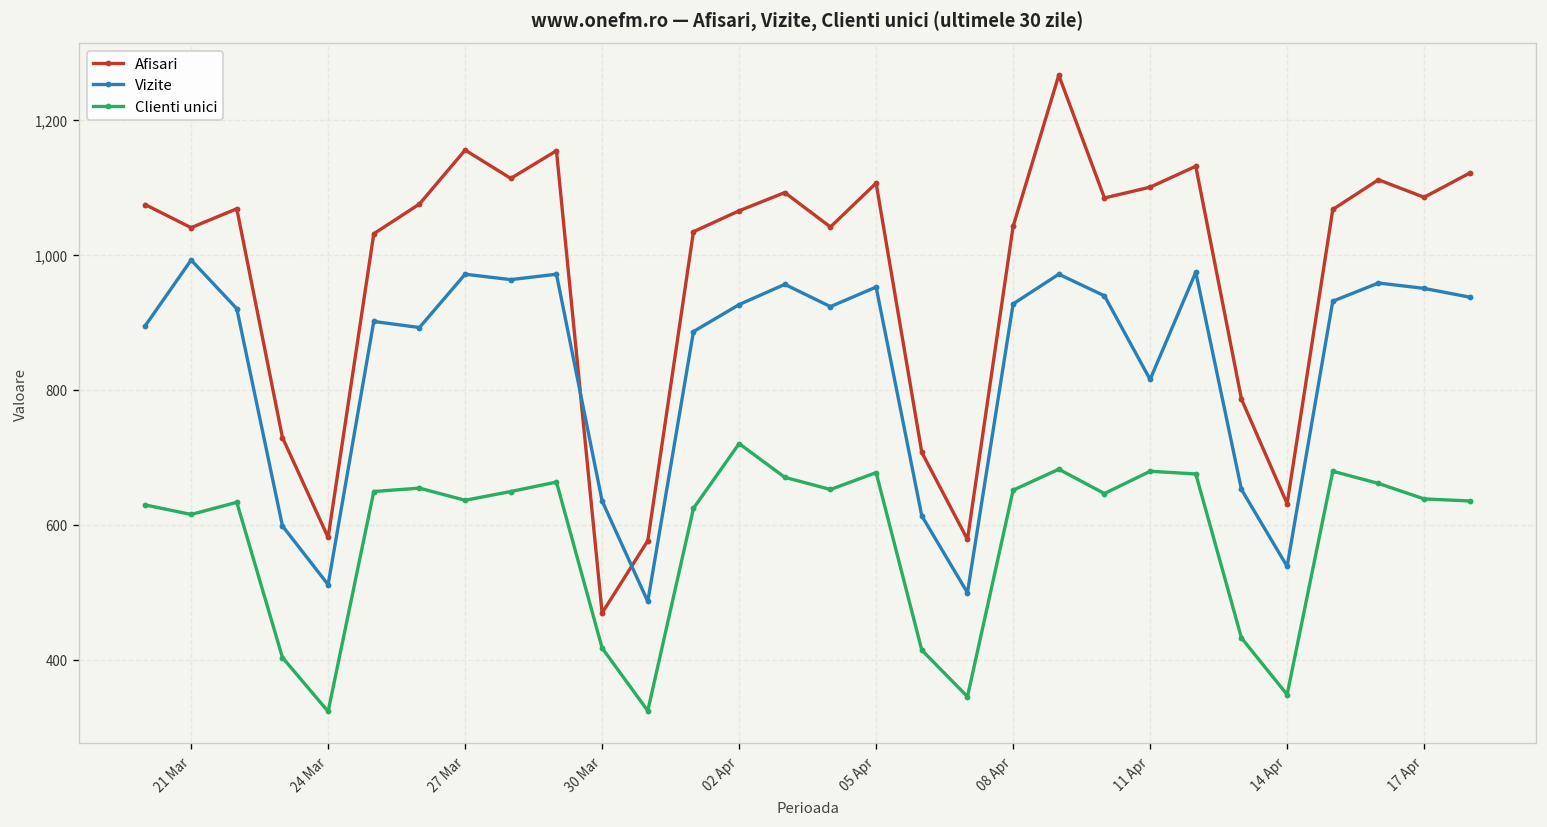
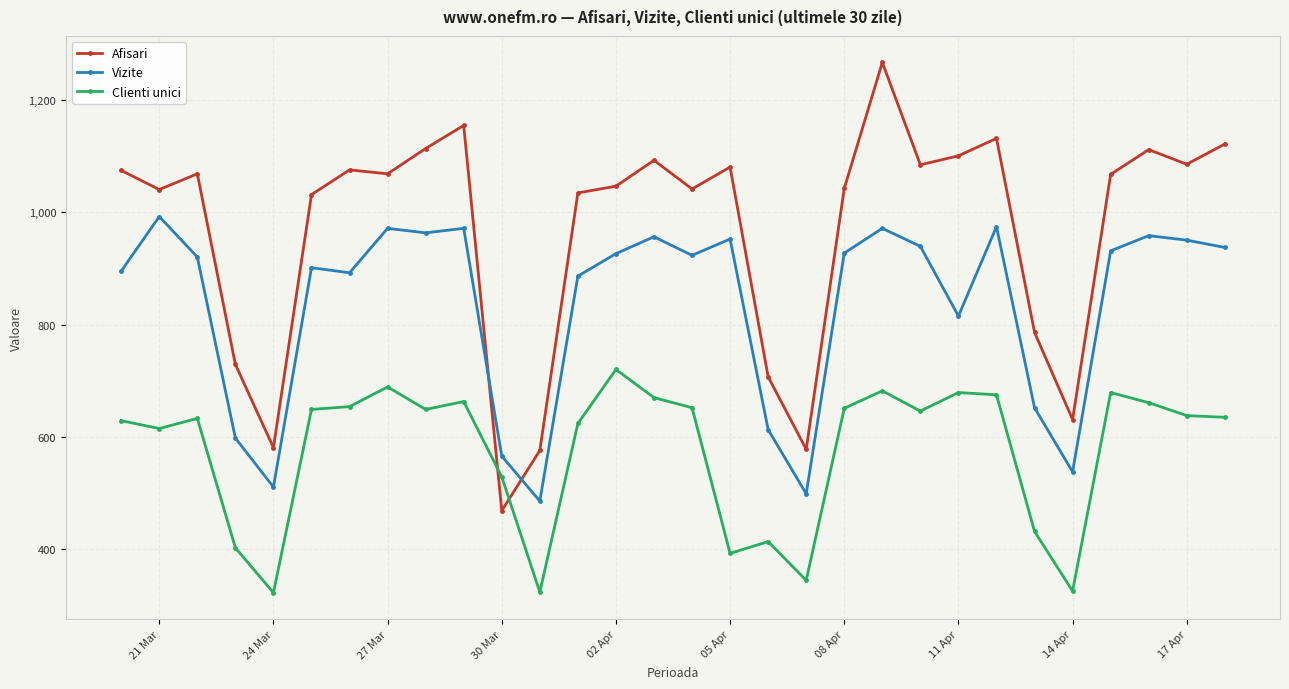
Afisari, 27 Mar: 1,160 -> 1,070
Clienti unici, 27 Mar: 640 -> 690
Vizite, 30 Mar: 640 -> 570
Clienti unici, 30 Mar: 420 -> 530
Afisari, 02 Apr: 1,070 -> 1,050
Afisari, 05 Apr: 1,110 -> 1,080
Clienti unici, 05 Apr: 680 -> 390
Clienti unici, 14 Apr: 350 -> 330
